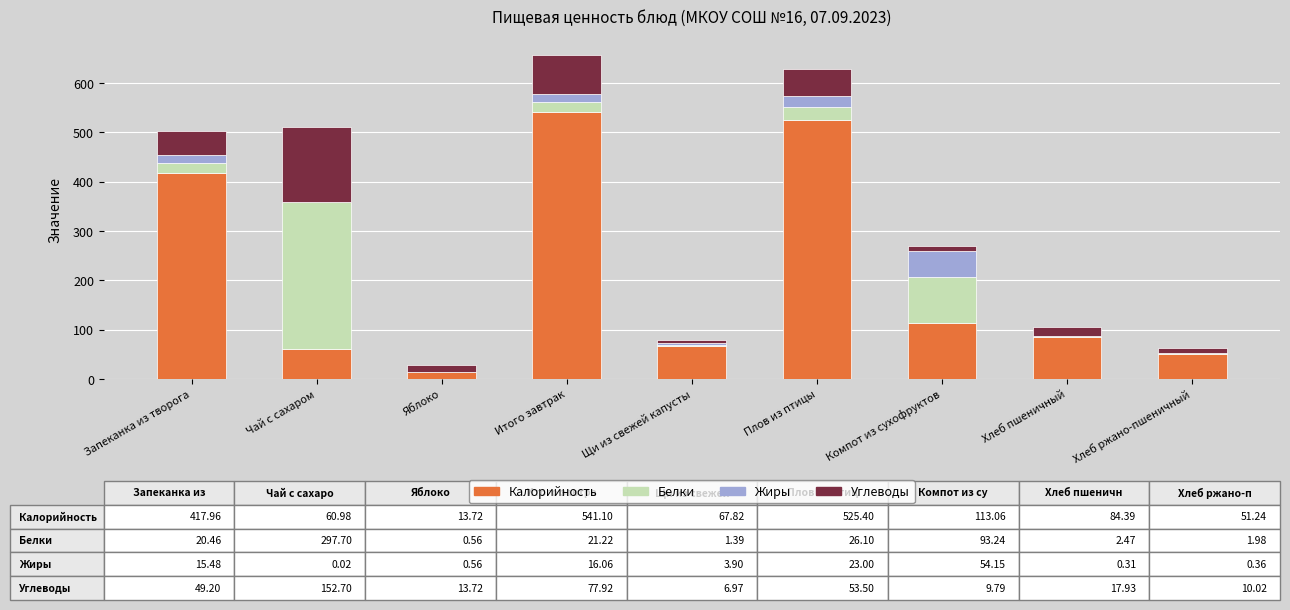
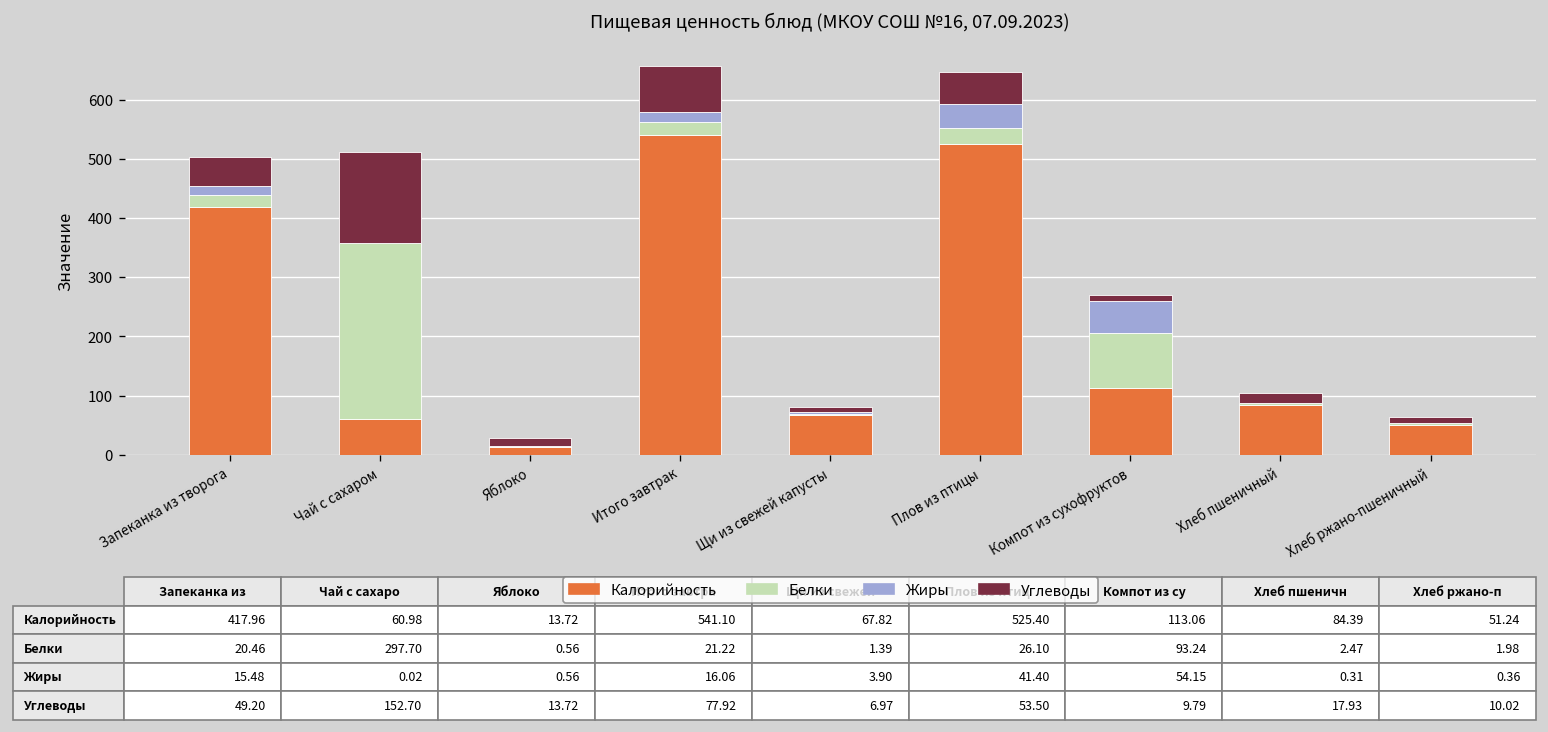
Жиры, Плов из птицы: 23.00 -> 41.40
